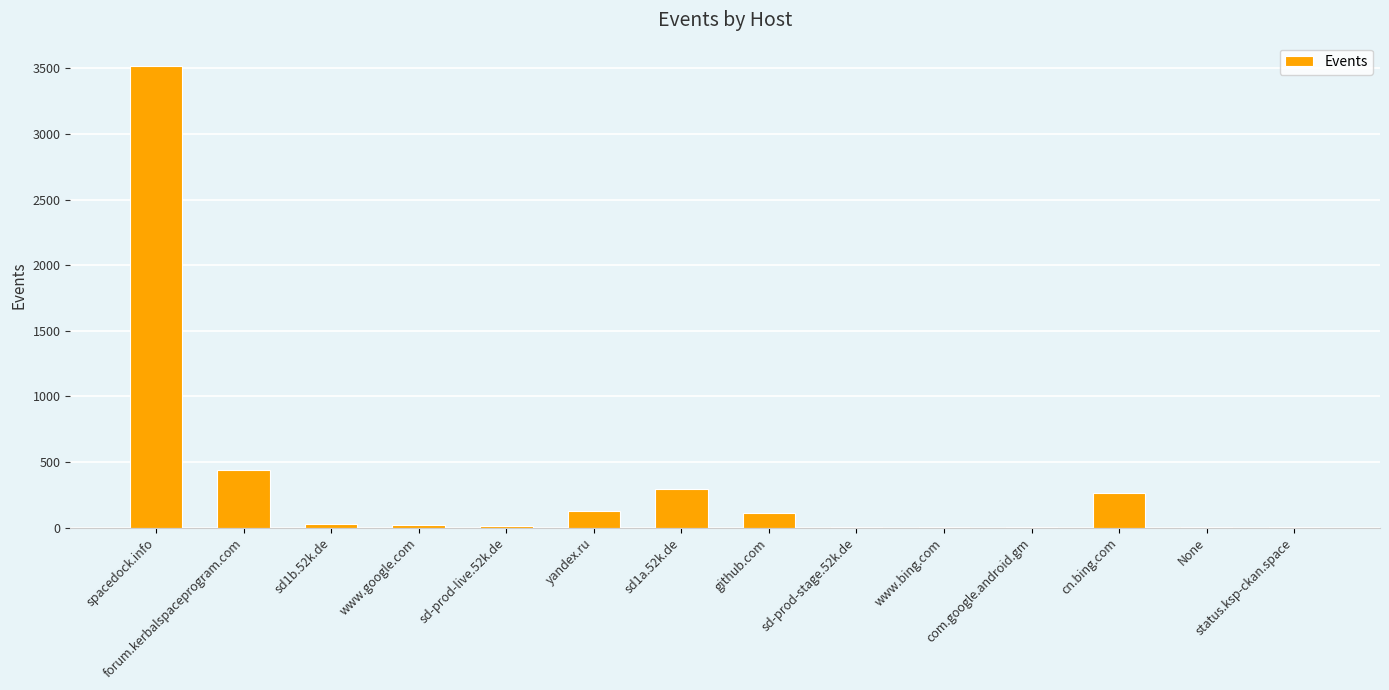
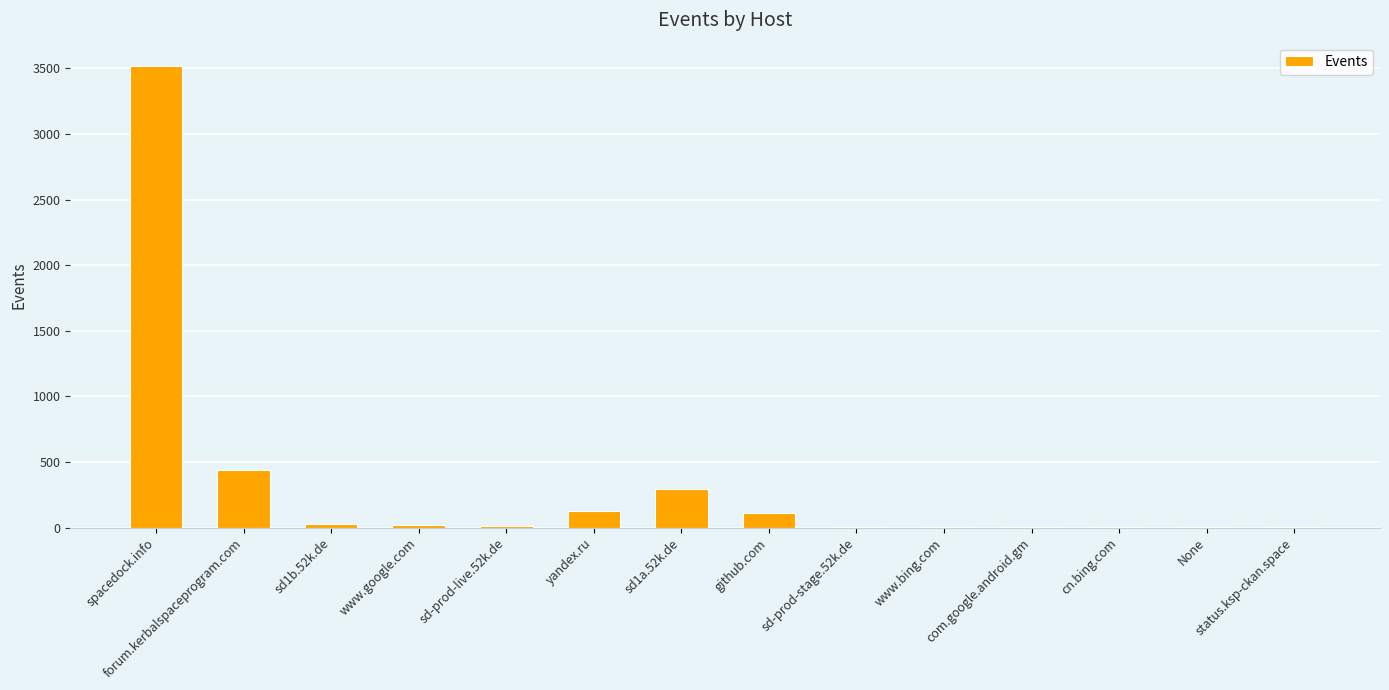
cn.bing.com: 270 -> 0
